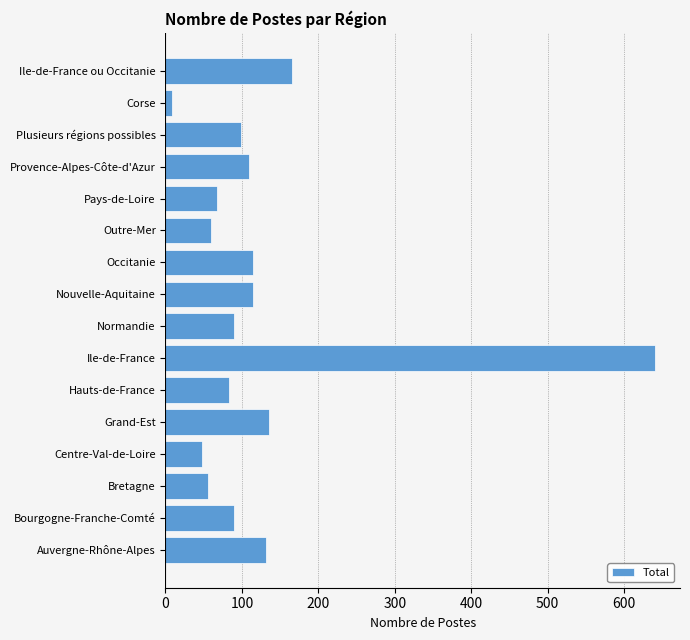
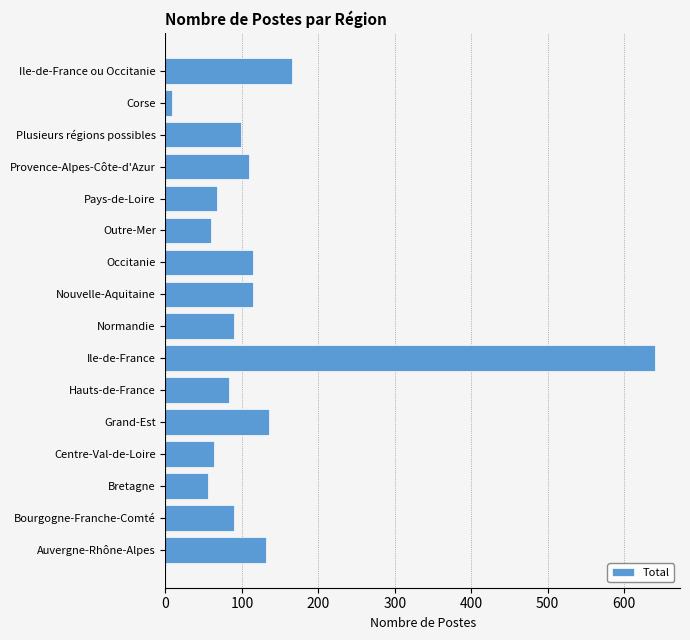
Centre-Val-de-Loire: 50 -> 60
